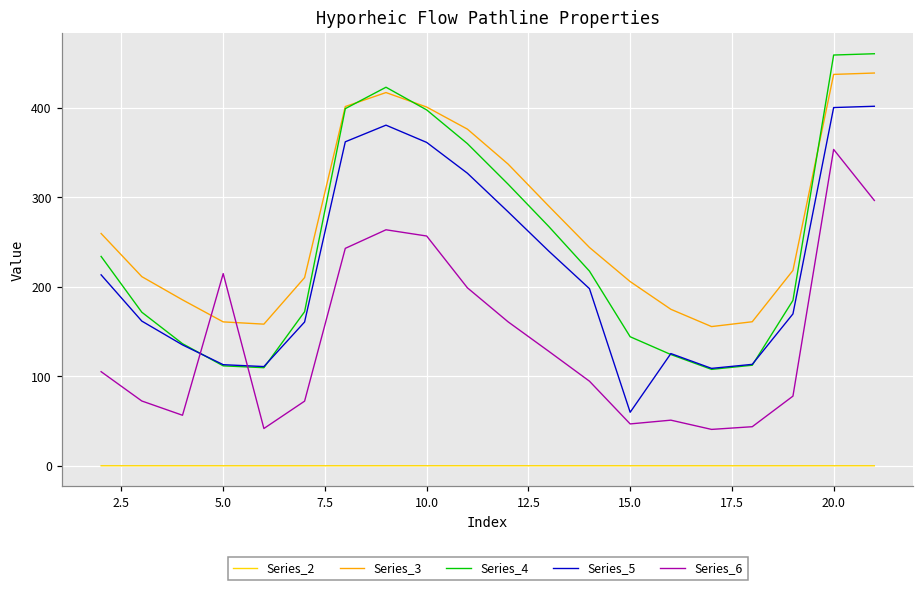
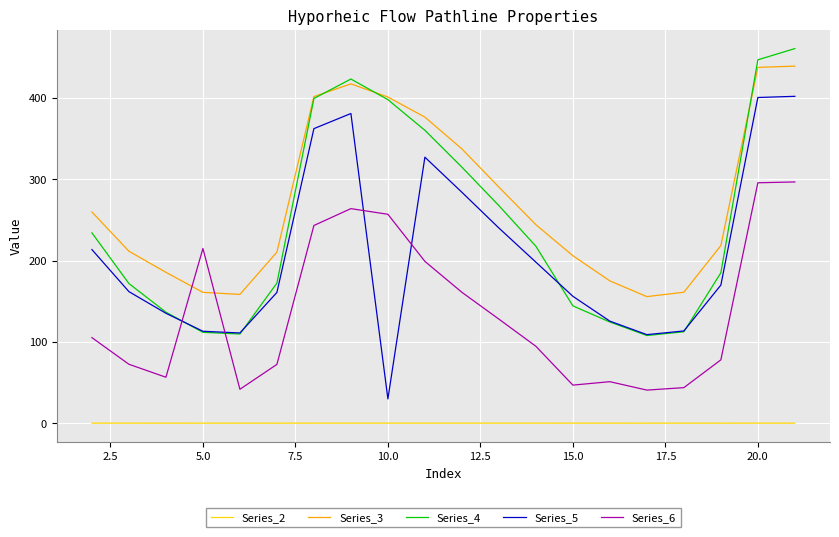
Series_5, 10.0: 360 -> 30
Series_5, 15.0: 60 -> 160
Series_4, 20.0: 460 -> 450
Series_6, 20.0: 350 -> 300
